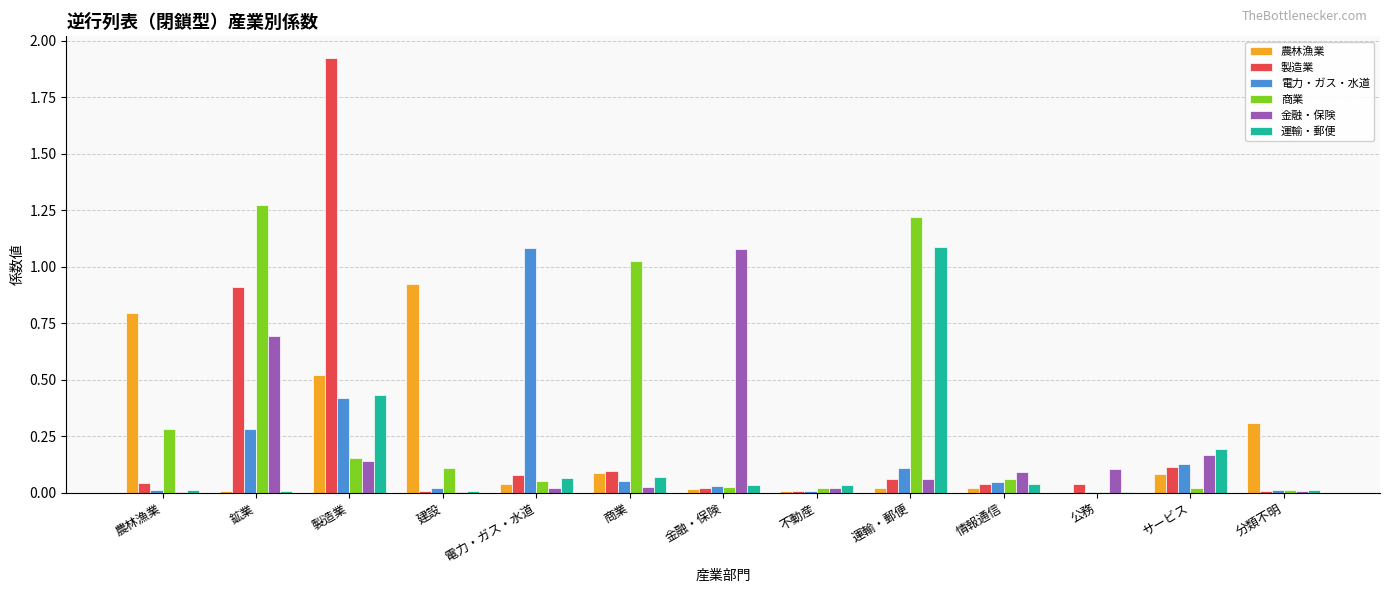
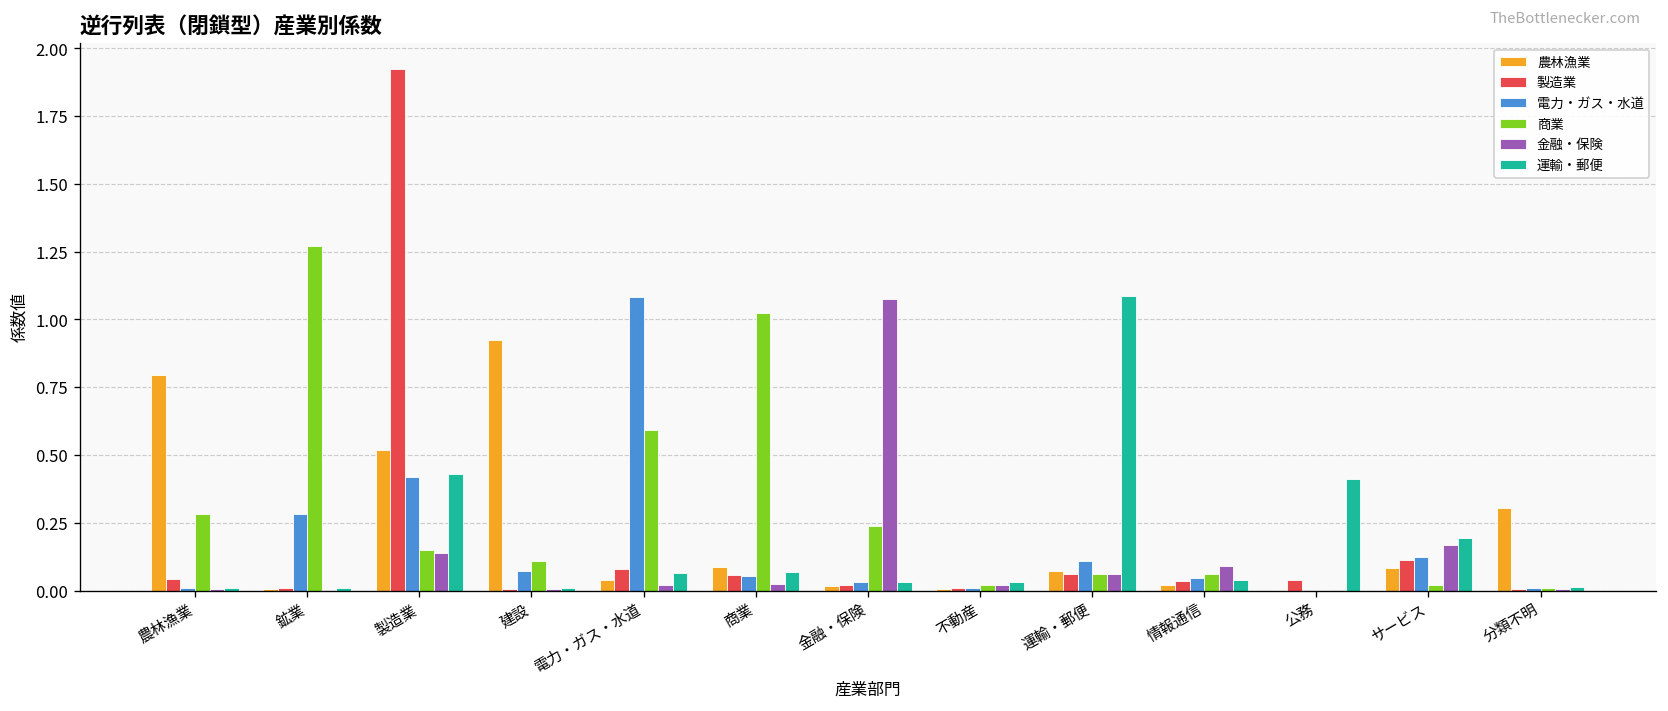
製造業, 鉱業: 0.91 -> 0.01
金融・保険, 鉱業: 0.69 -> 0.00
電力・ガス・水道, 建設: 0.02 -> 0.07
商業, 電力・ガス・水道: 0.05 -> 0.59
製造業, 商業: 0.09 -> 0.06
商業, 金融・保険: 0.02 -> 0.24
農林漁業, 運輸・郵便: 0.02 -> 0.07
商業, 運輸・郵便: 1.22 -> 0.06
金融・保険, 公務: 0.10 -> 0.00
運輸・郵便, 公務: 0.00 -> 0.41
